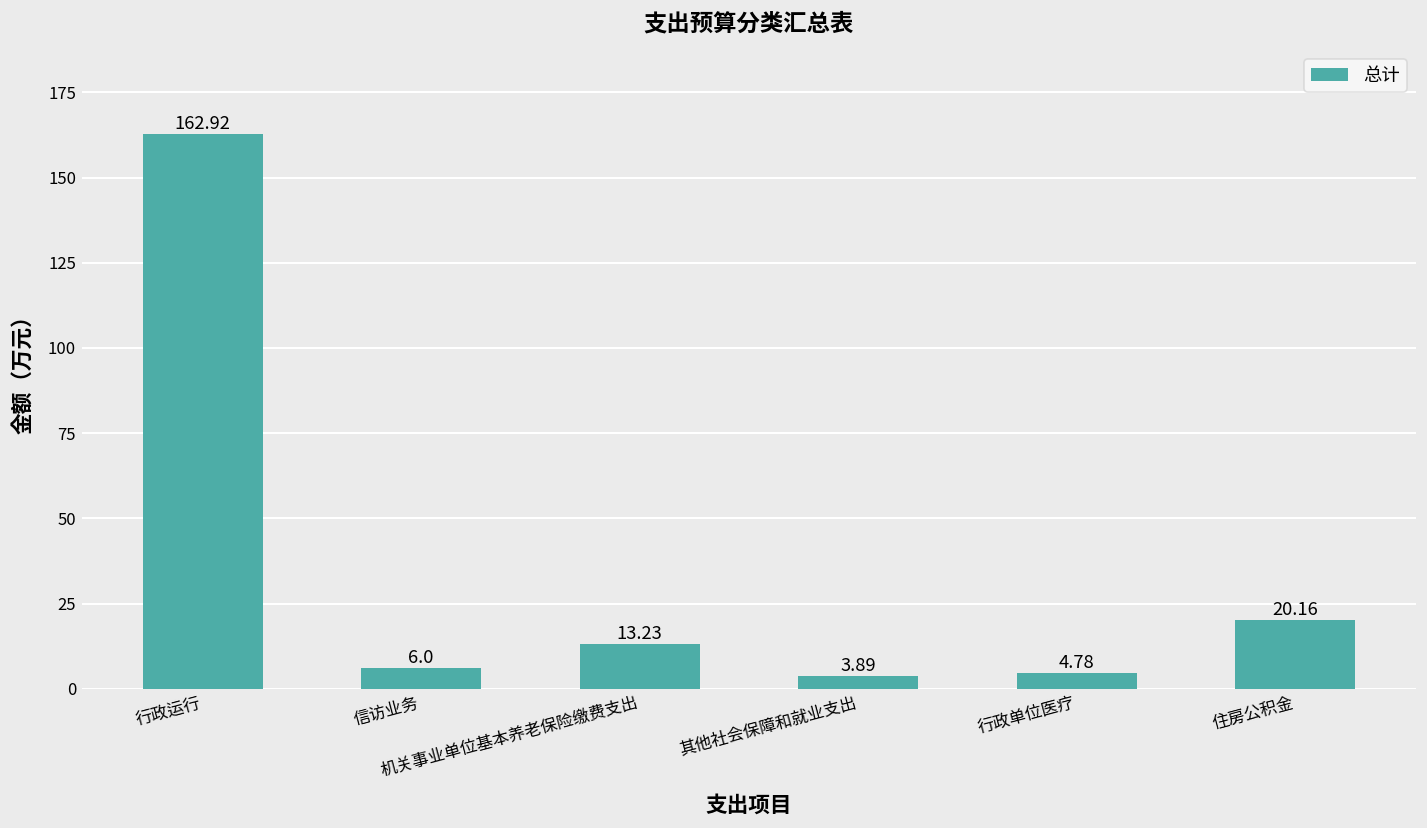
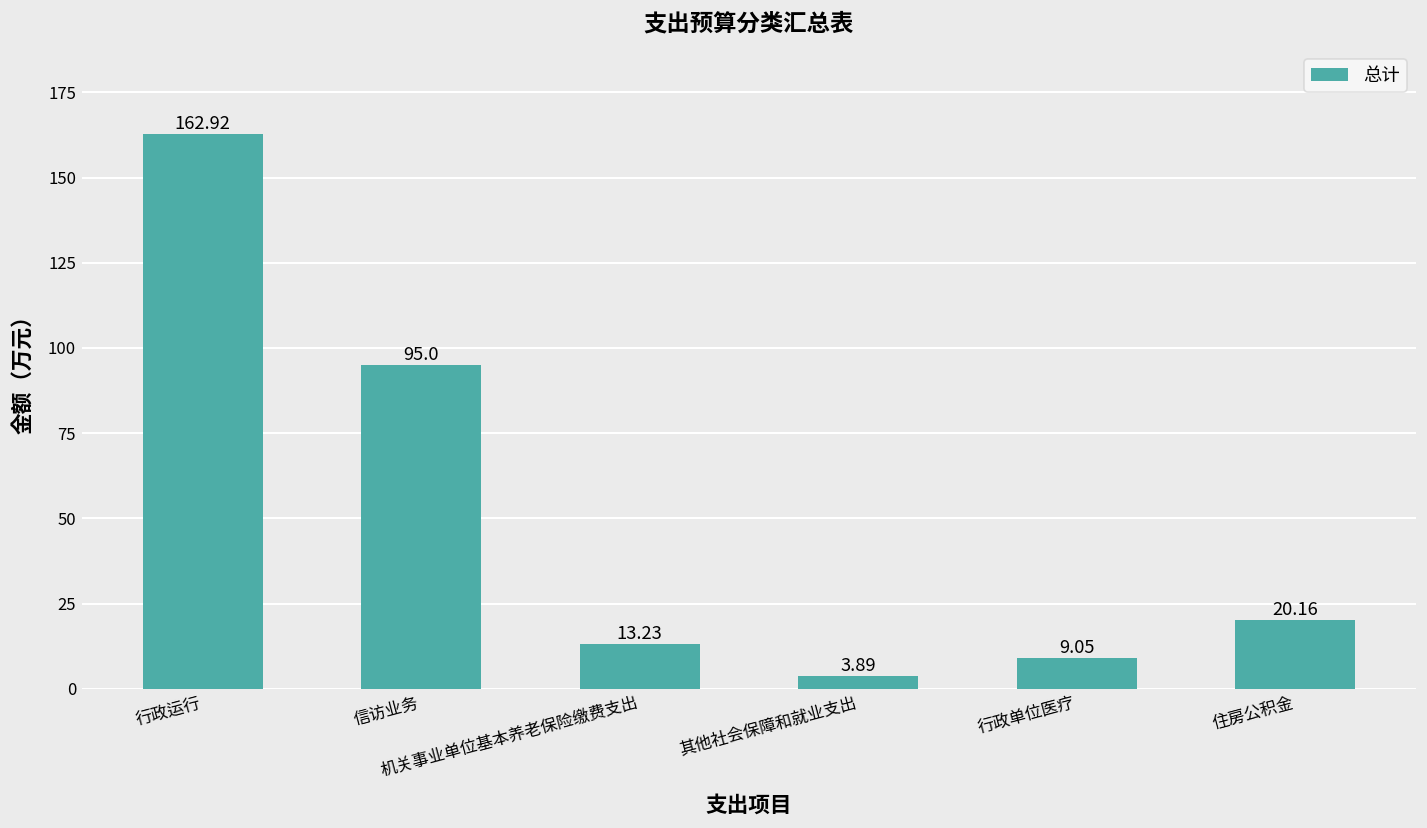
信访业务: 6.0 -> 95.0
行政单位医疗: 4.78 -> 9.05
